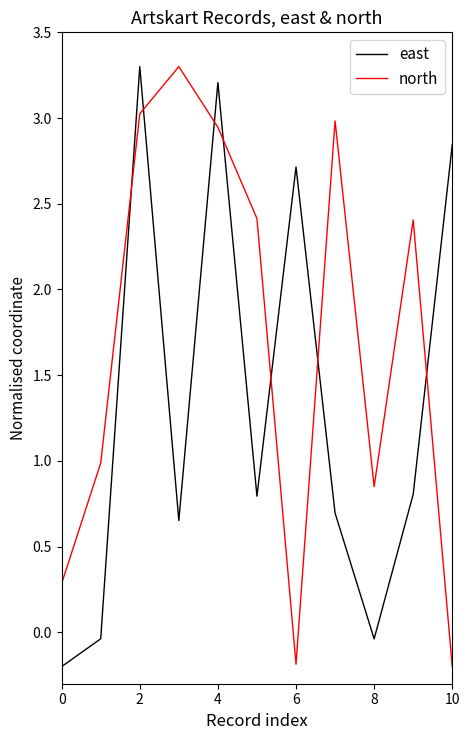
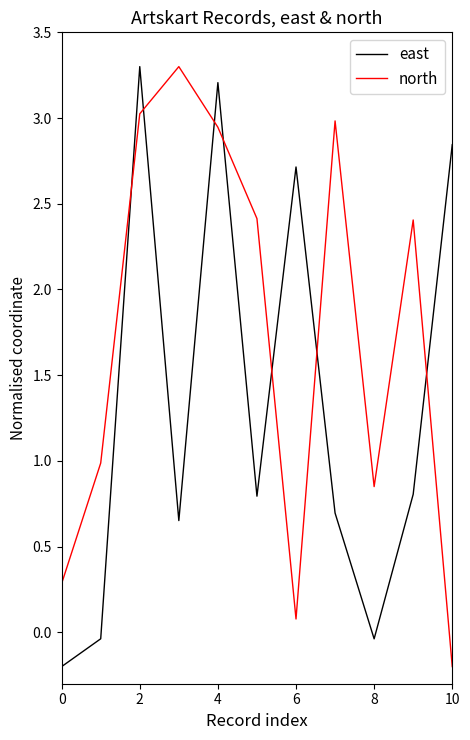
north, 6: -0.19 -> 0.08
